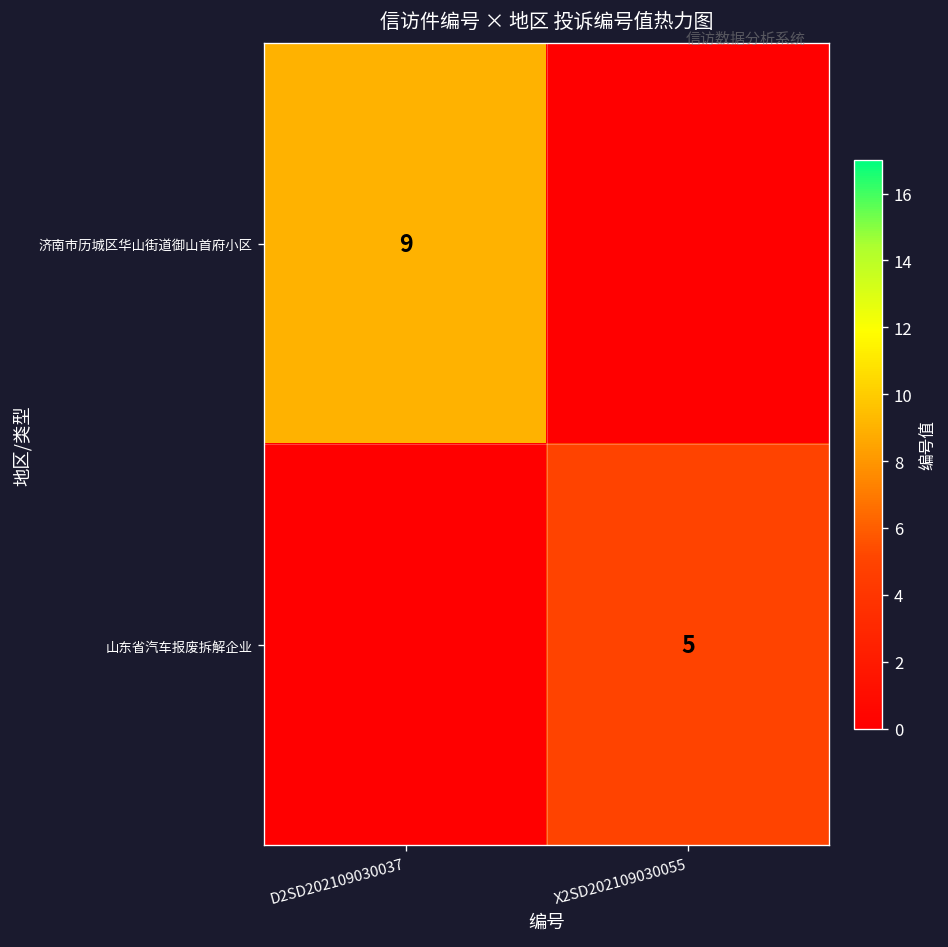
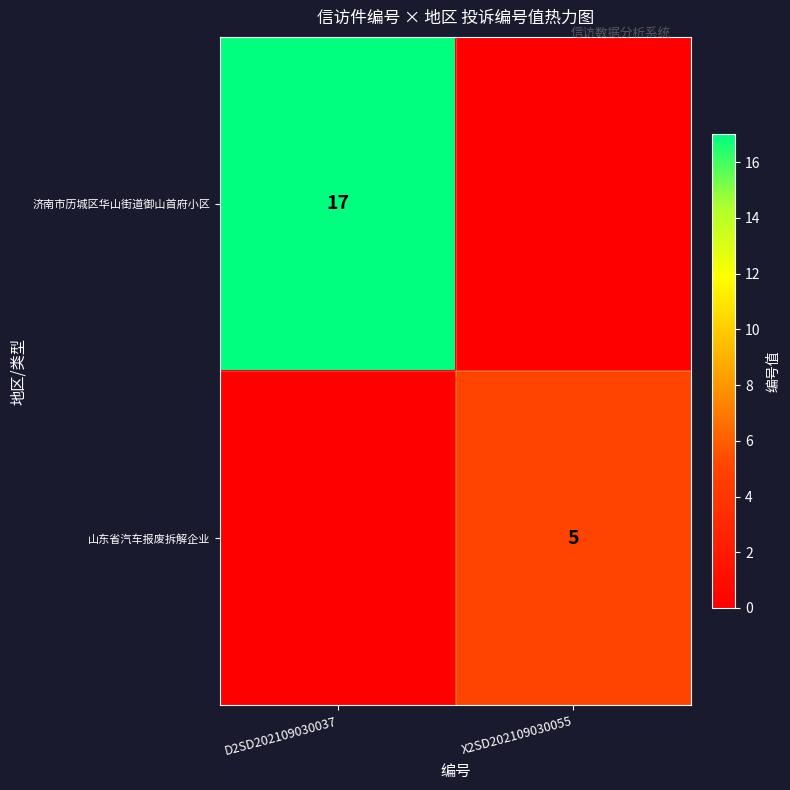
济南市历城区华山街道御山首府小区, D2SD202109030037: 9 -> 17
